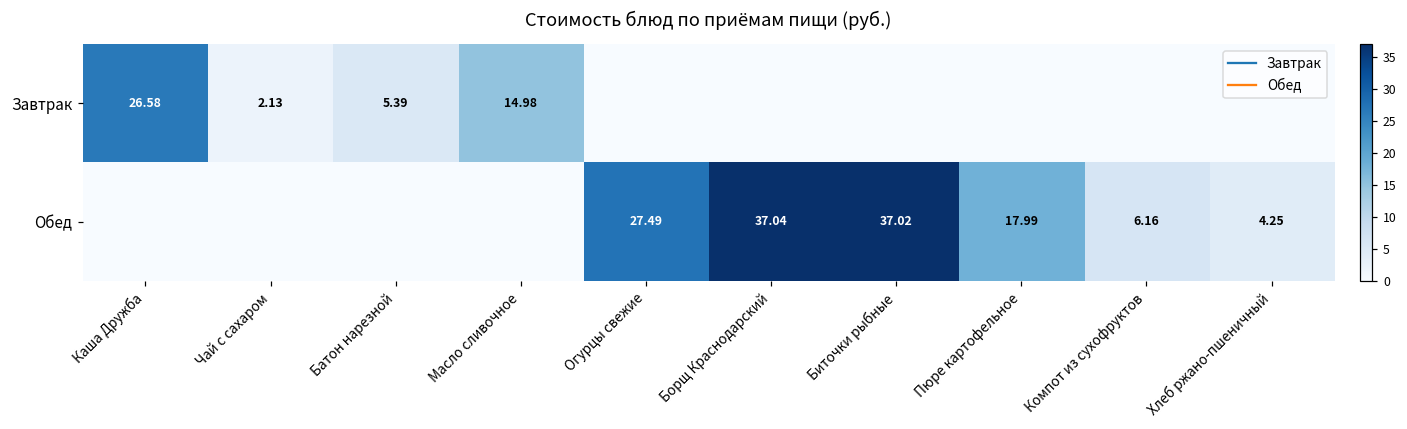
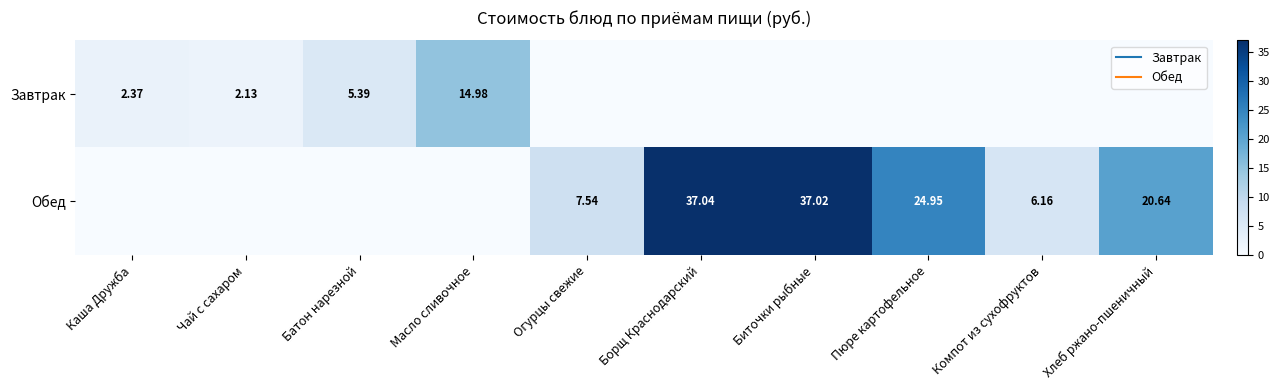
Завтрак, Каша Дружба: 26.58 -> 2.37
Обед, Огурцы свежие: 27.49 -> 7.54
Обед, Пюре картофельное: 17.99 -> 24.95
Обед, Хлеб ржано-пшеничный: 4.25 -> 20.64
